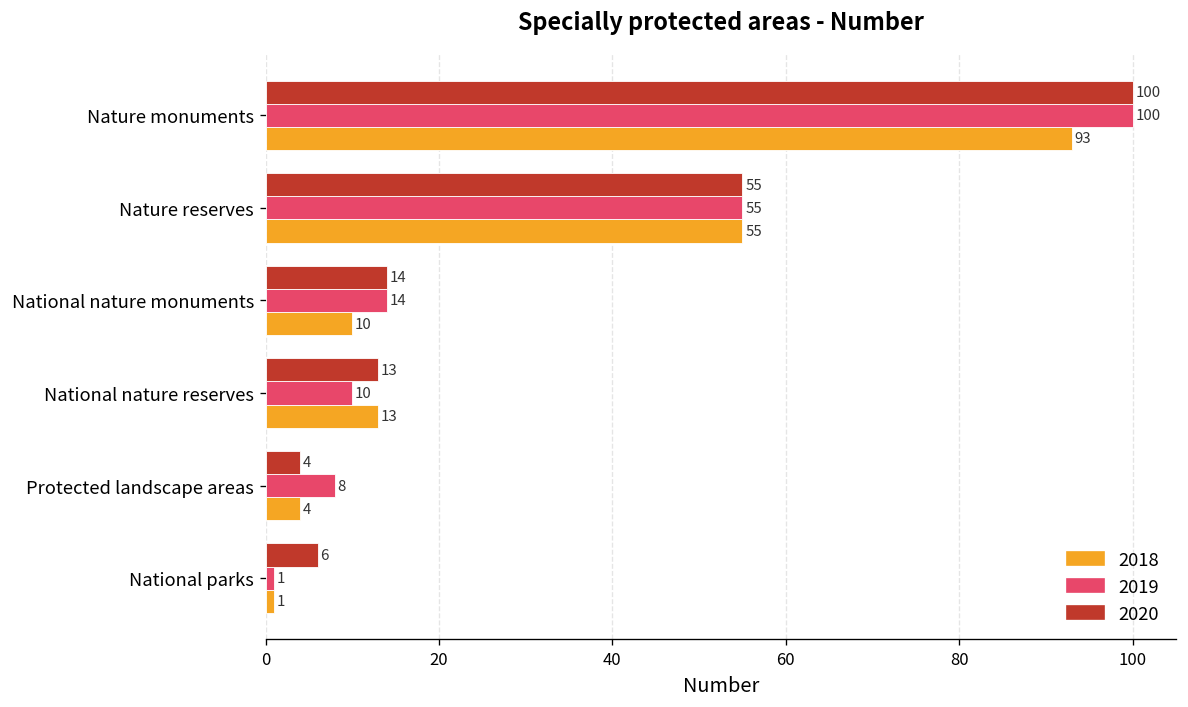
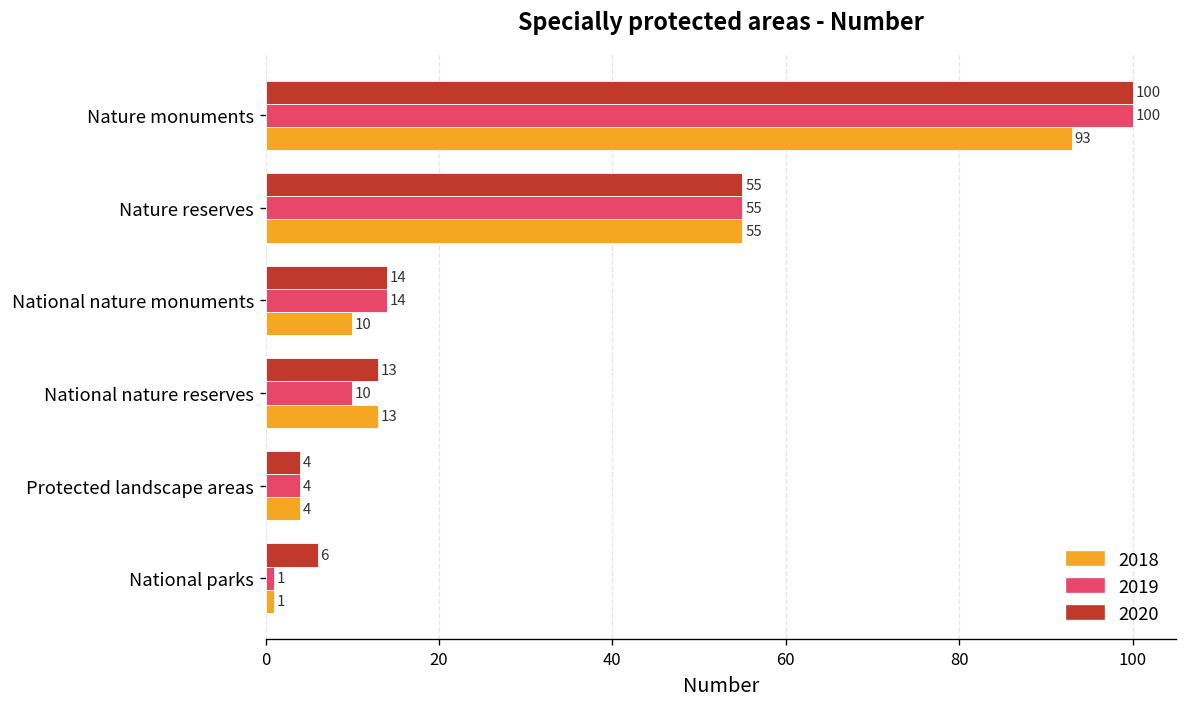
2019, Protected landscape areas: 8 -> 4
